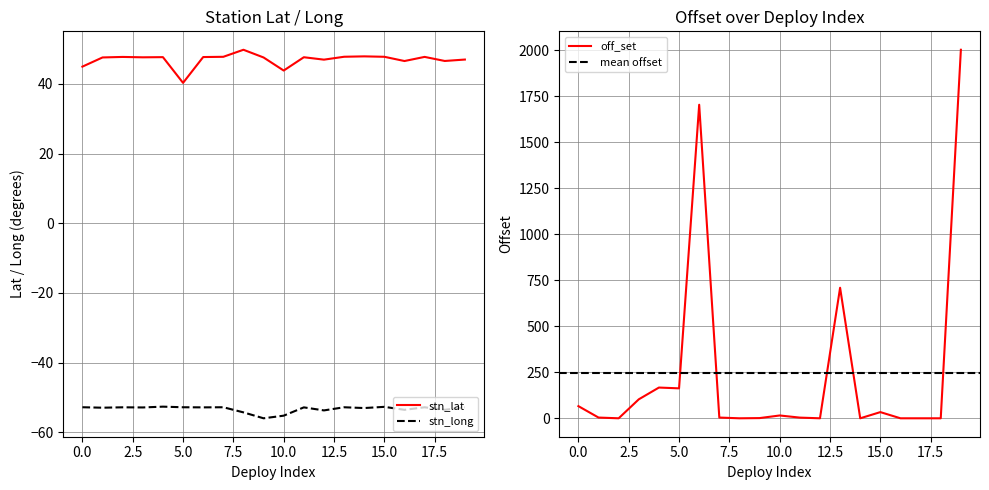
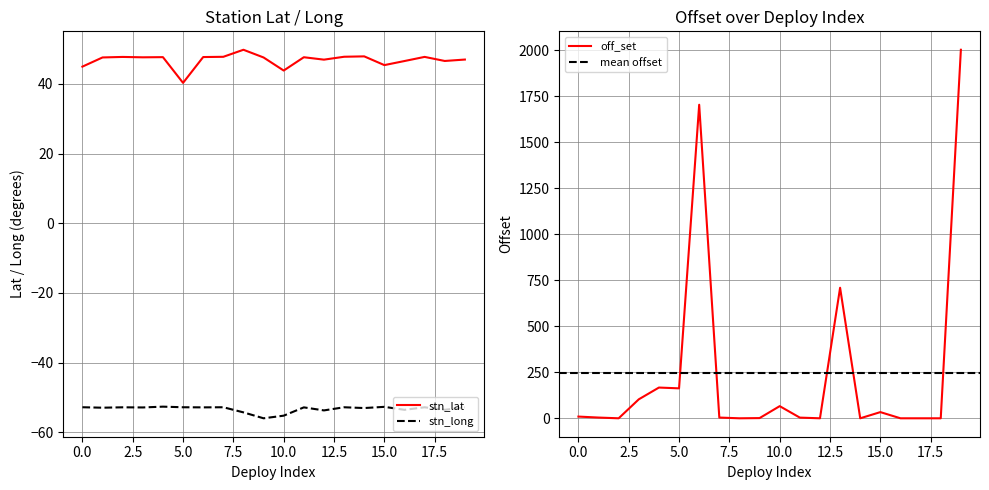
Station Lat / Long, stn_lat, 15.0: 48 -> 45
Offset over Deploy Index, 0.0: 70 -> 10
Offset over Deploy Index, 10.0: 20 -> 70
